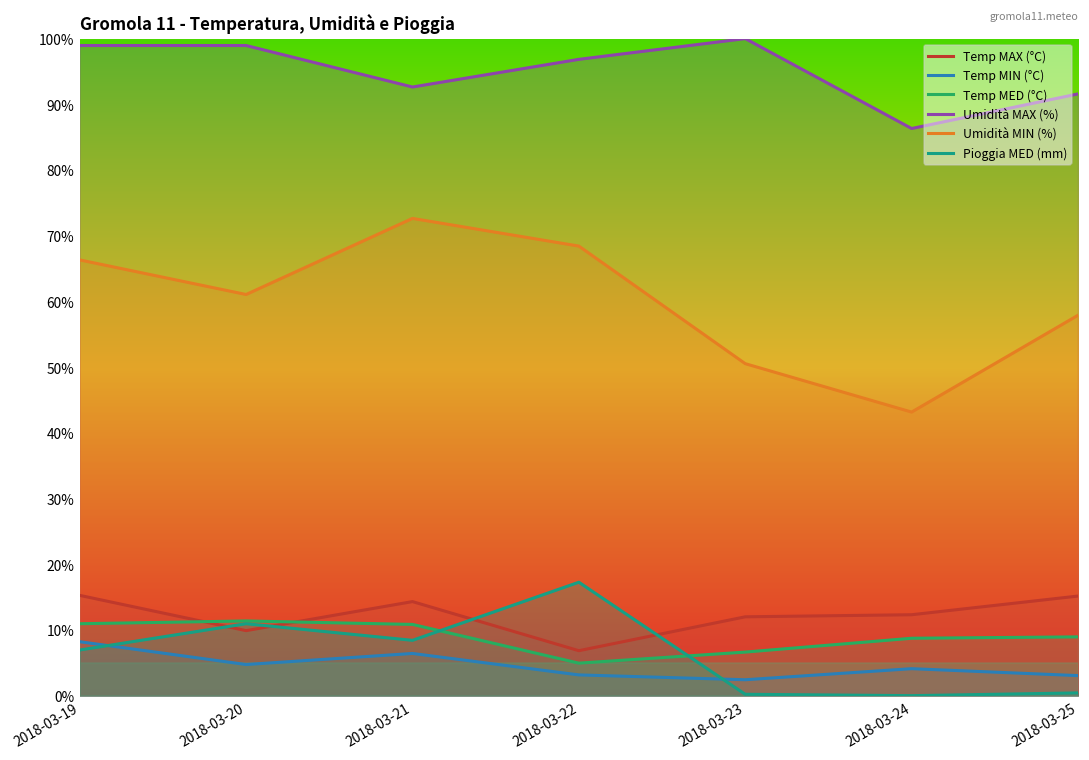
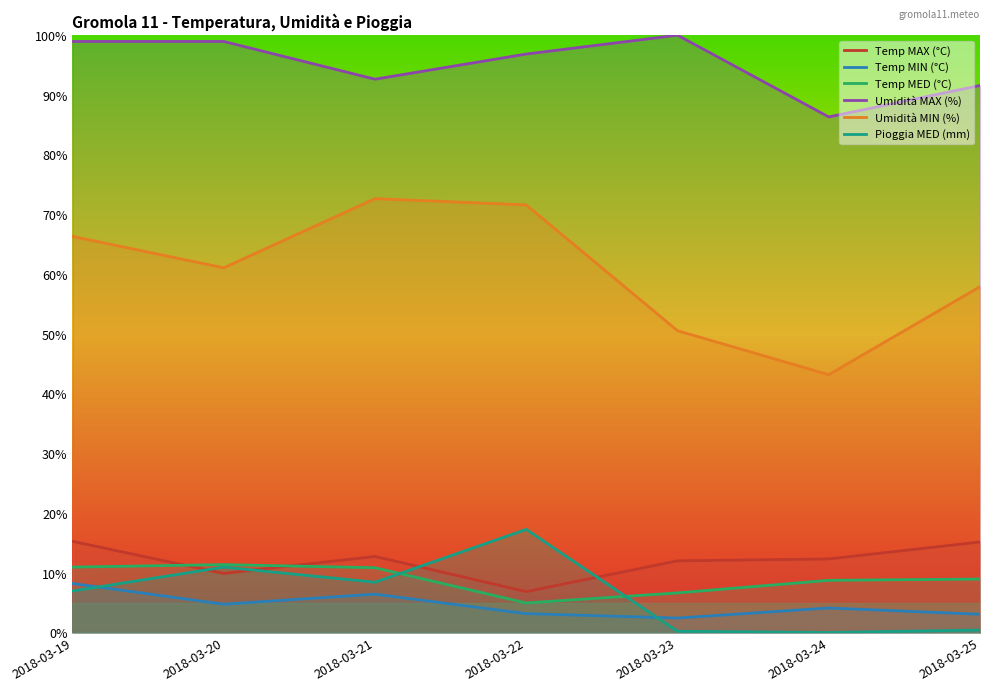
Temp MAX (°C), 2018-03-21: 14% -> 13%
Umidità MIN (%), 2018-03-22: 68% -> 72%
